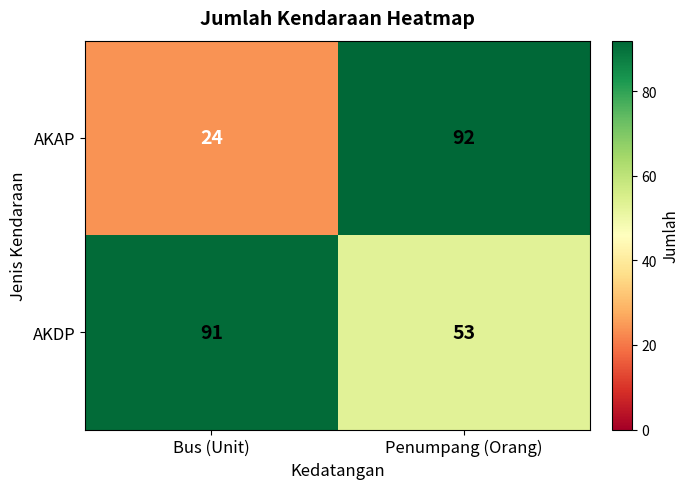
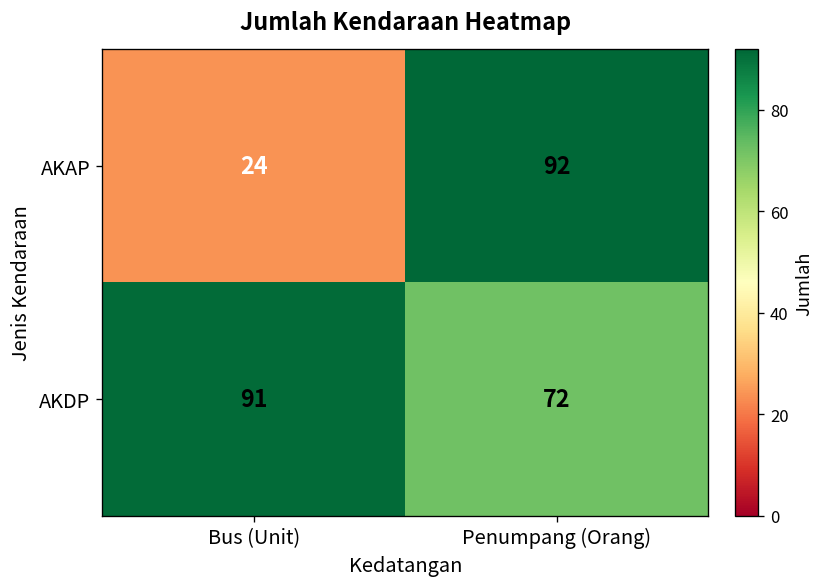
AKDP, Penumpang (Orang): 53 -> 72
